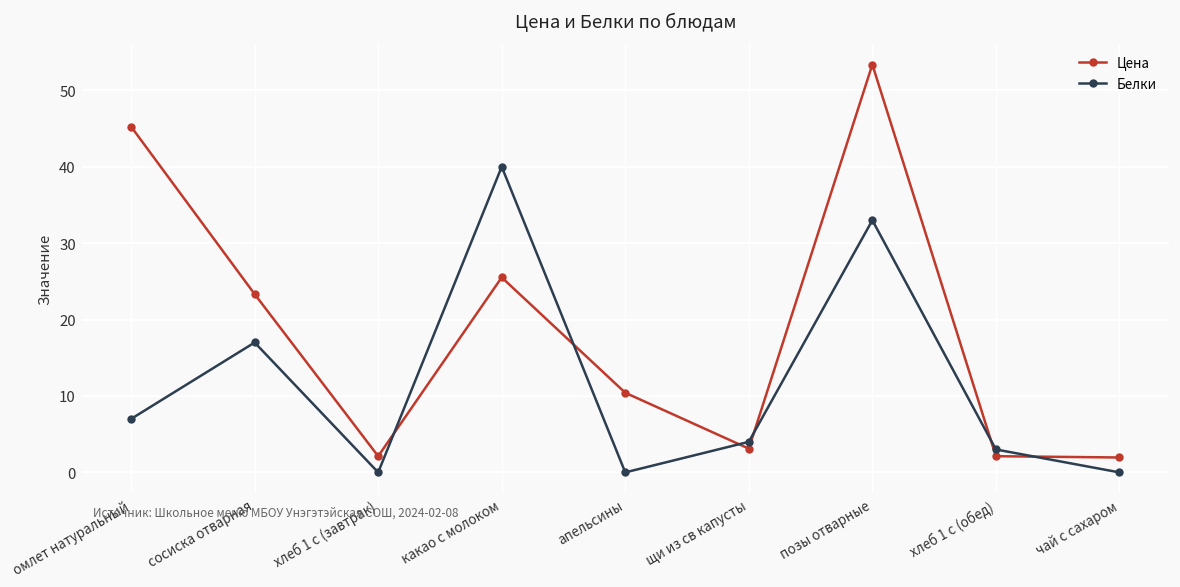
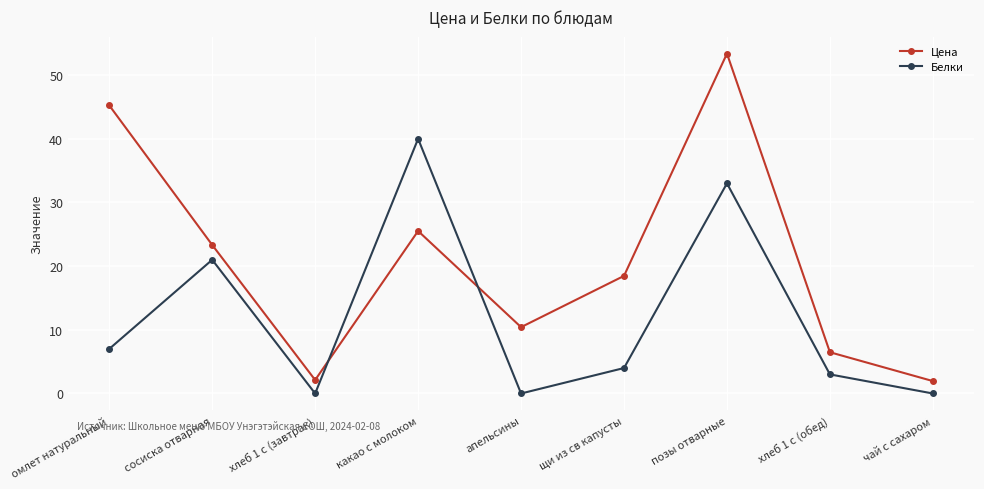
Белки, сосиска отварная: 17 -> 21
Цена, щи из св капусты: 3 -> 18
Цена, хлеб 1 с (обед): 2 -> 6
